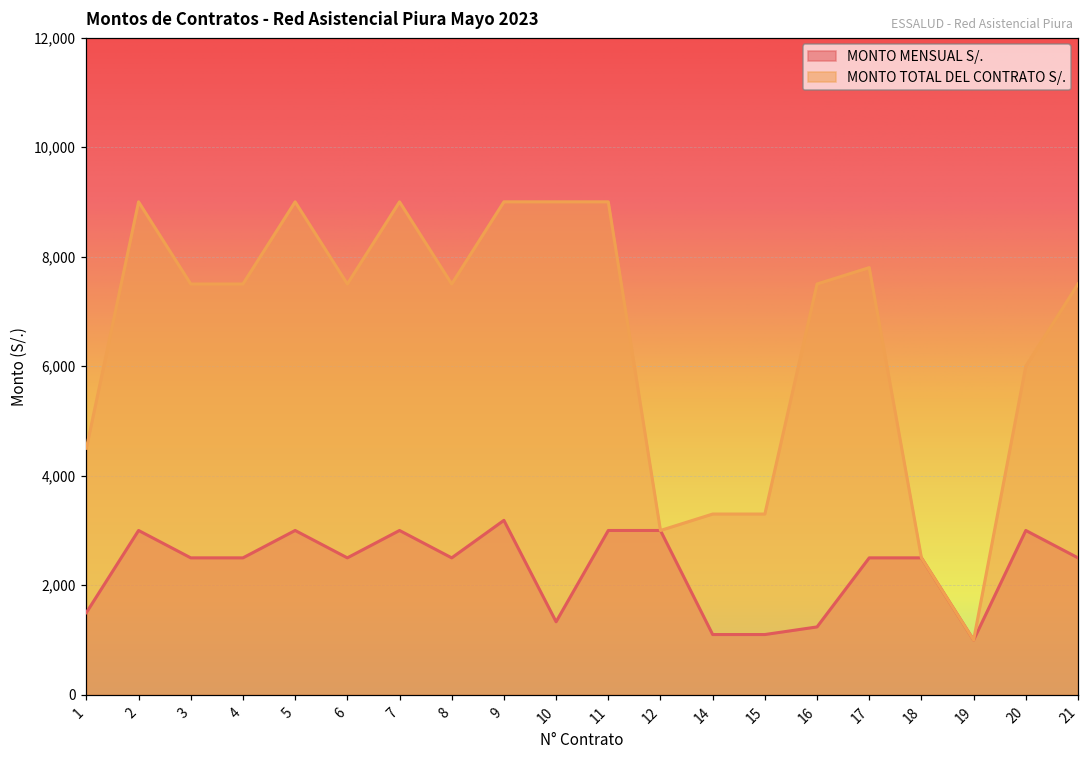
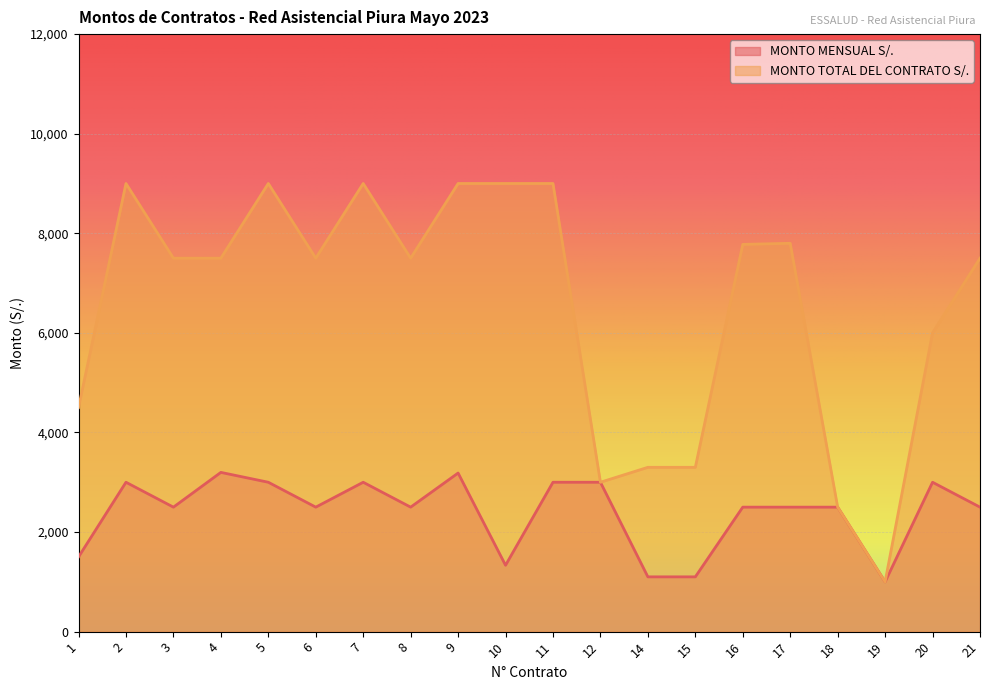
MONTO MENSUAL S/., 4: 2,500 -> 3,200
MONTO MENSUAL S/., 16: 1,200 -> 2,500
MONTO TOTAL DEL CONTRATO S/., 16: 7,500 -> 7,800
